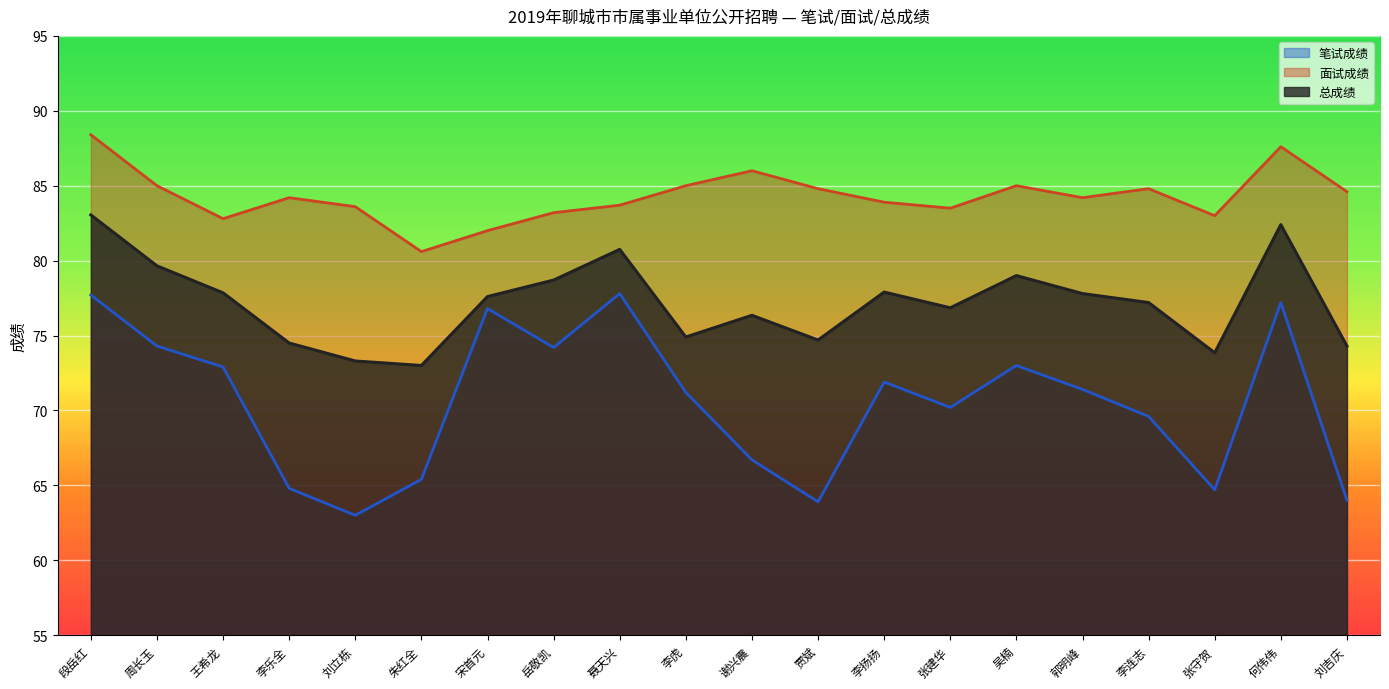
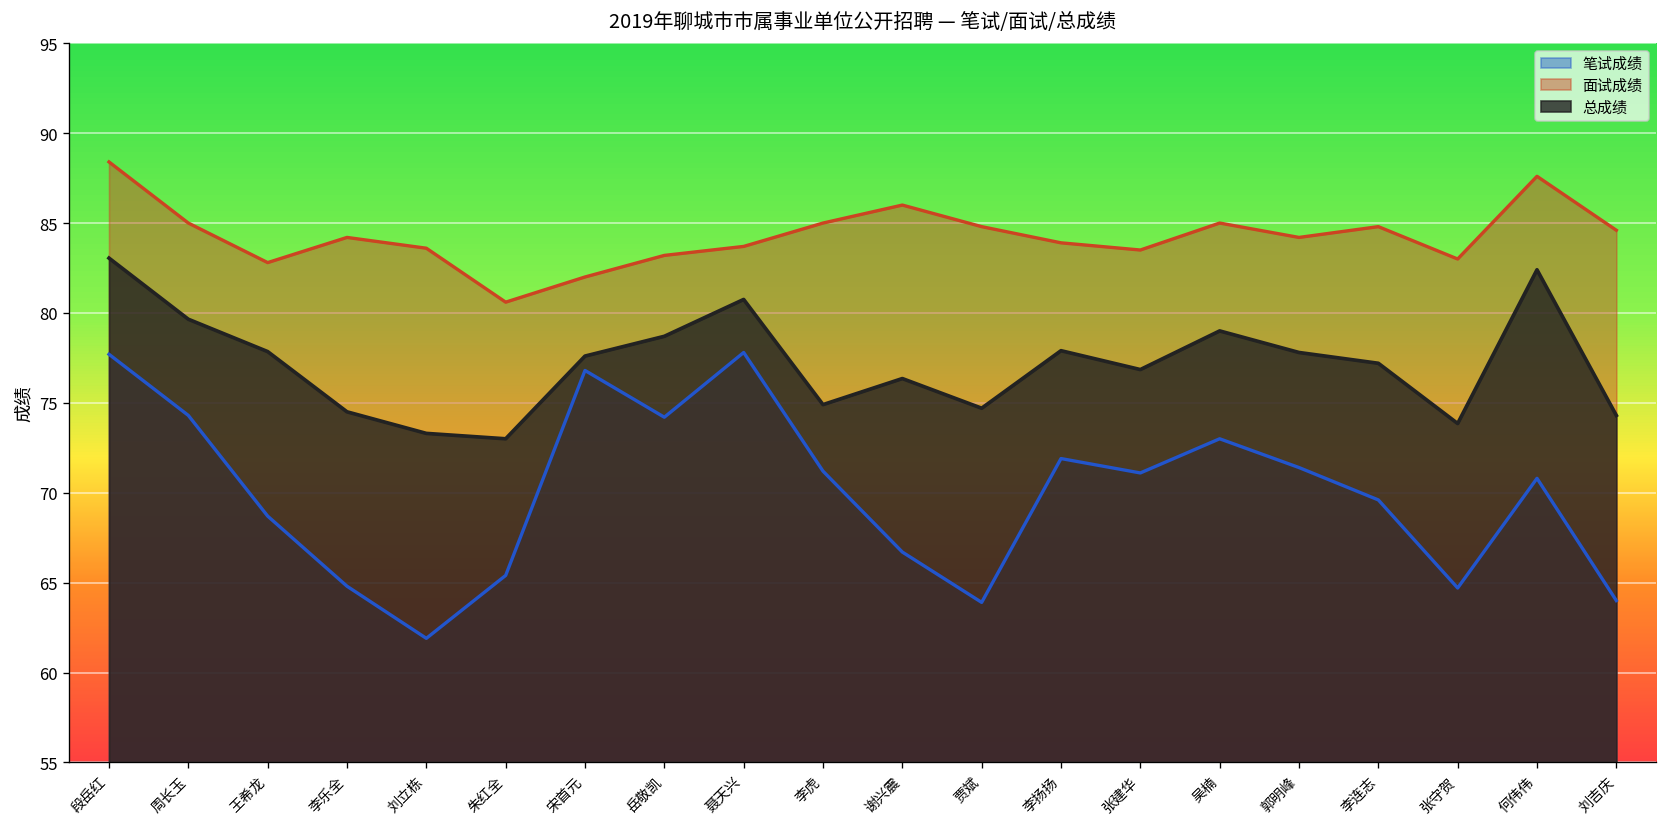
笔试成绩, 王希龙: 72.9 -> 68.7
笔试成绩, 刘立栋: 63.0 -> 61.9
笔试成绩, 张建华: 70.2 -> 71.1
笔试成绩, 何伟伟: 77.2 -> 70.8
